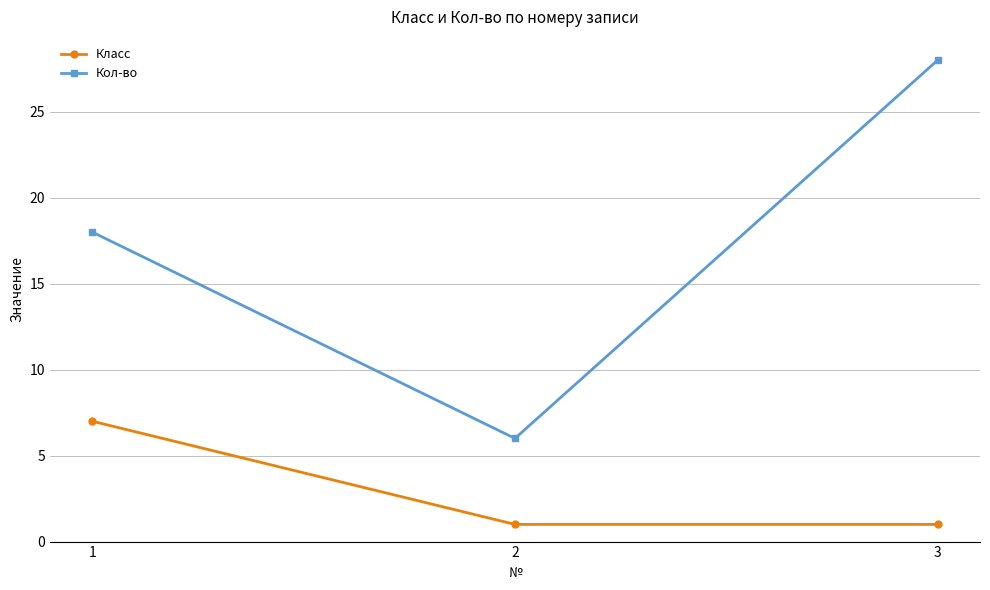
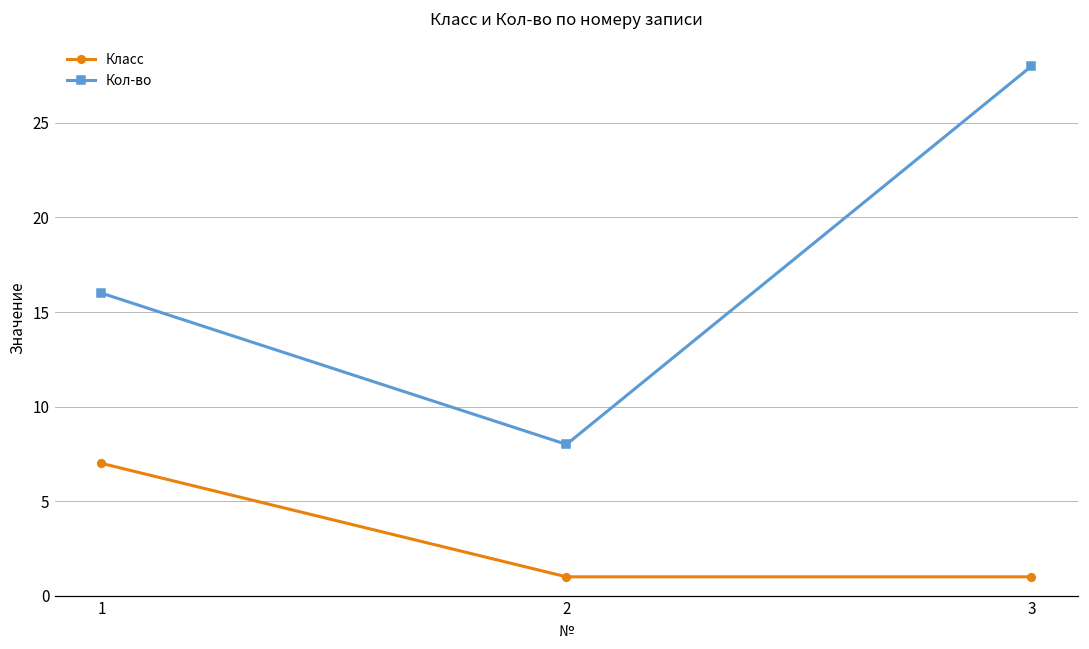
Кол-во, 1: 18 -> 16
Кол-во, 2: 6 -> 8
